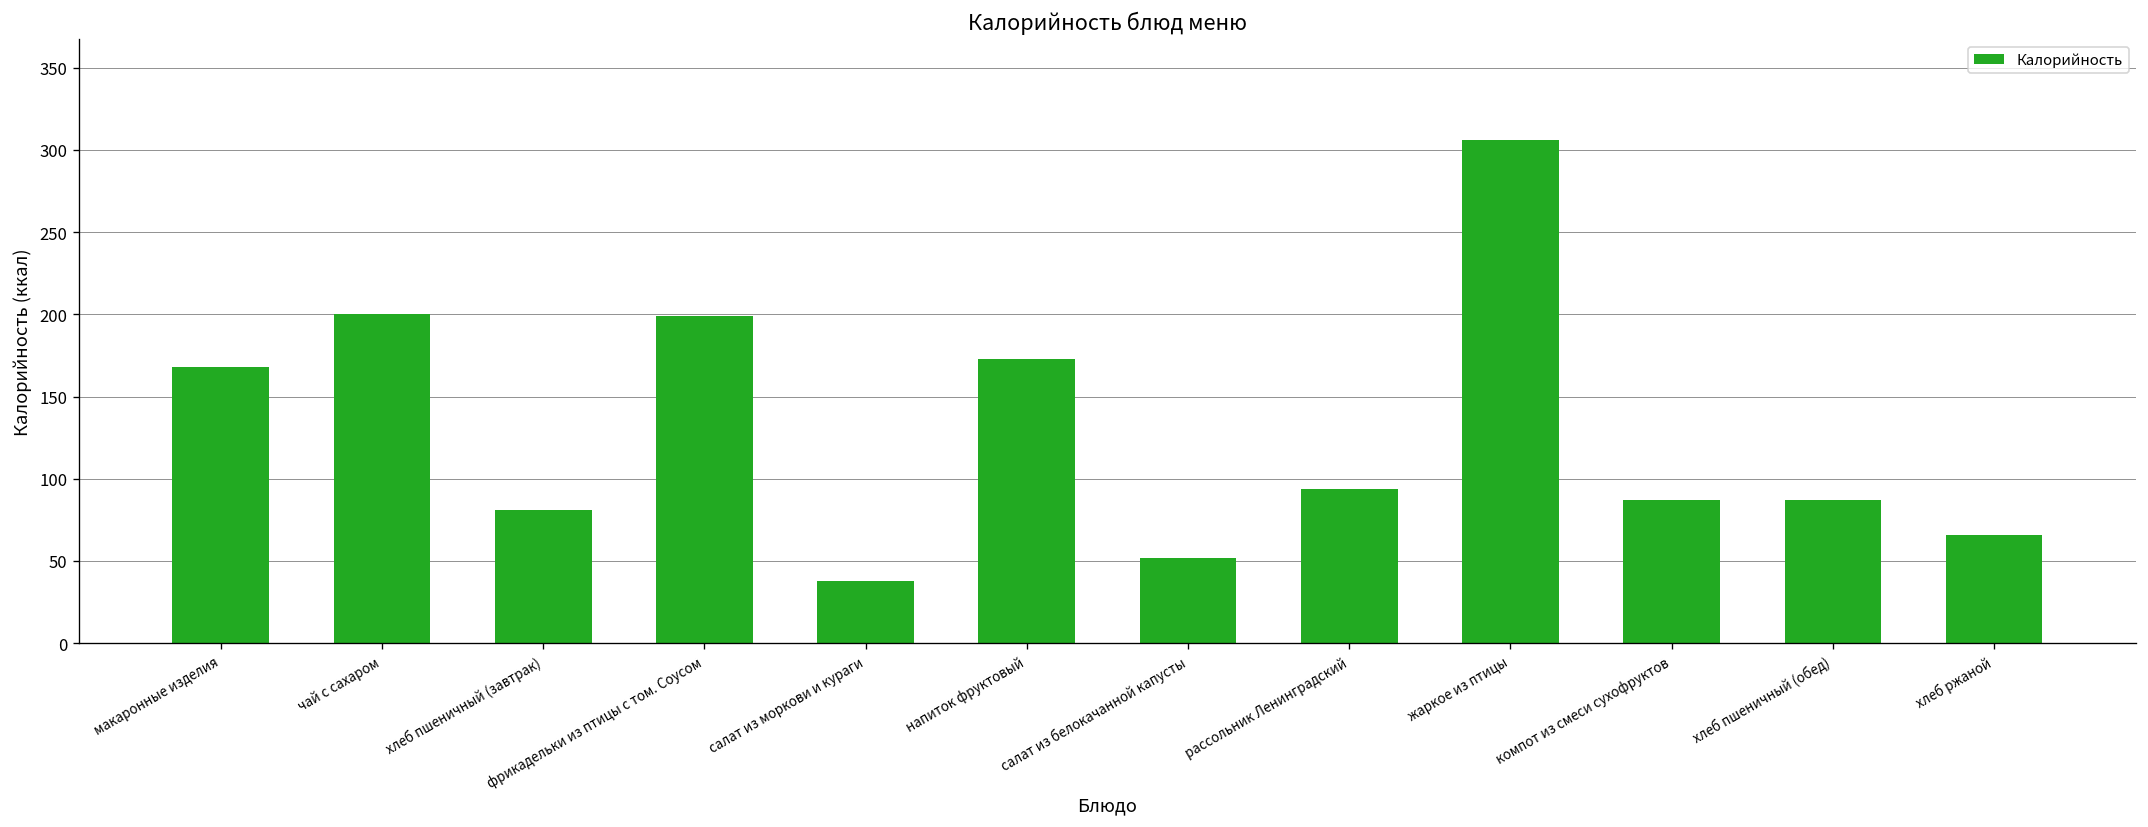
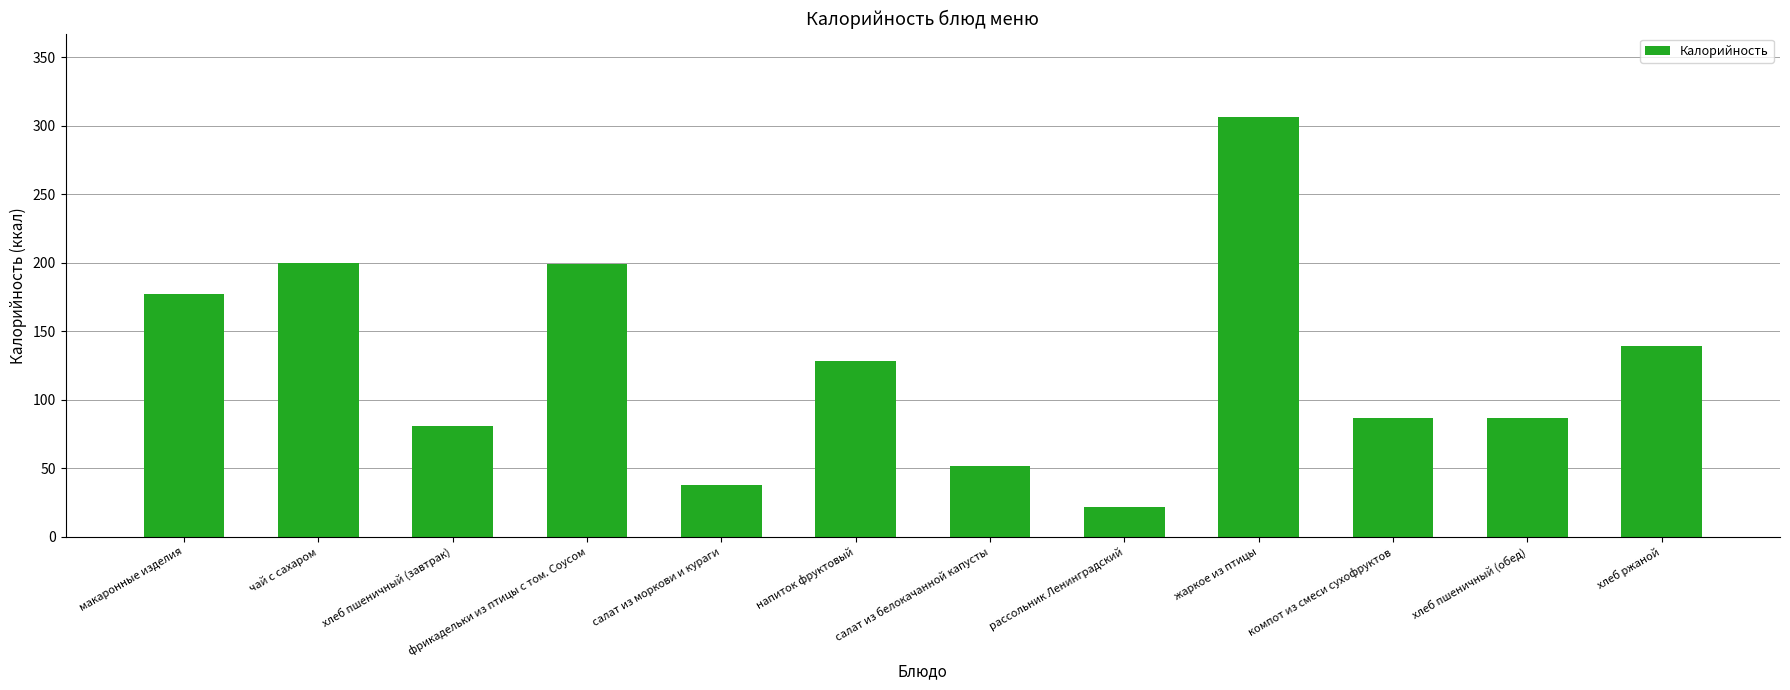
макаронные изделия: 168 -> 177
напиток фруктовый: 173 -> 128
рассольник Ленинградский: 94 -> 22
хлеб ржаной: 66 -> 139
